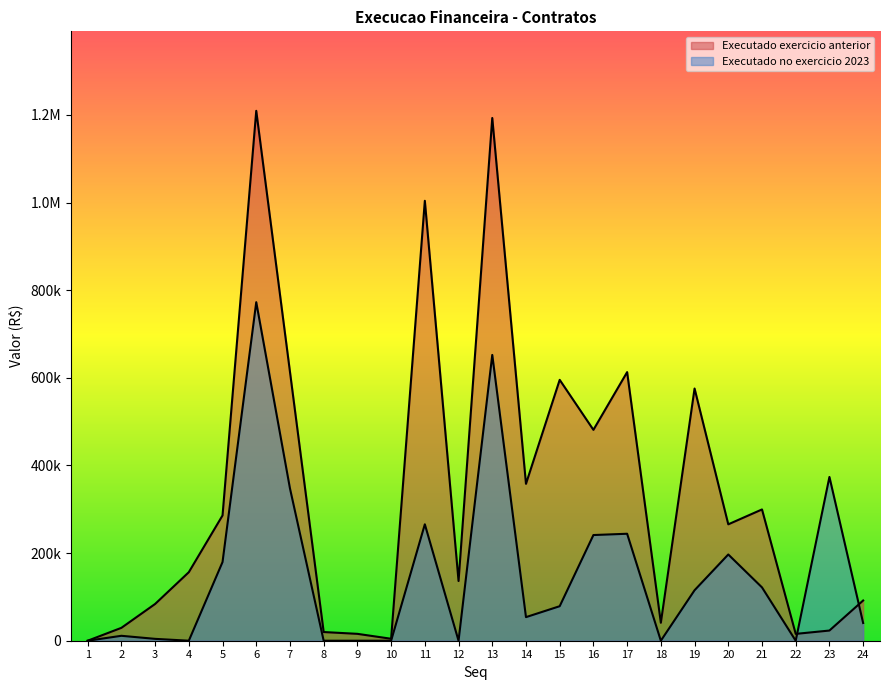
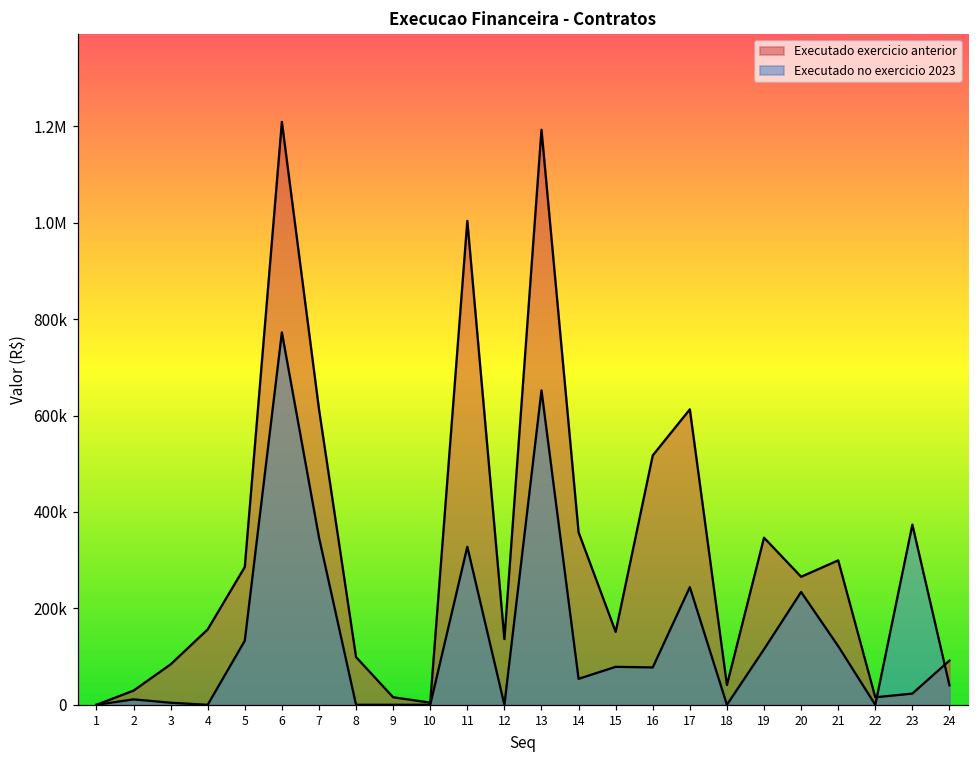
Executado no exercicio 2023, 5: 180000 -> 130000
Executado exercicio anterior, 8: 20000 -> 100000
Executado no exercicio 2023, 11: 270000 -> 330000
Executado exercicio anterior, 15: 600000 -> 150000
Executado exercicio anterior, 16: 480000 -> 520000
Executado no exercicio 2023, 16: 240000 -> 80000
Executado exercicio anterior, 19: 580000 -> 350000
Executado no exercicio 2023, 20: 200000 -> 230000
